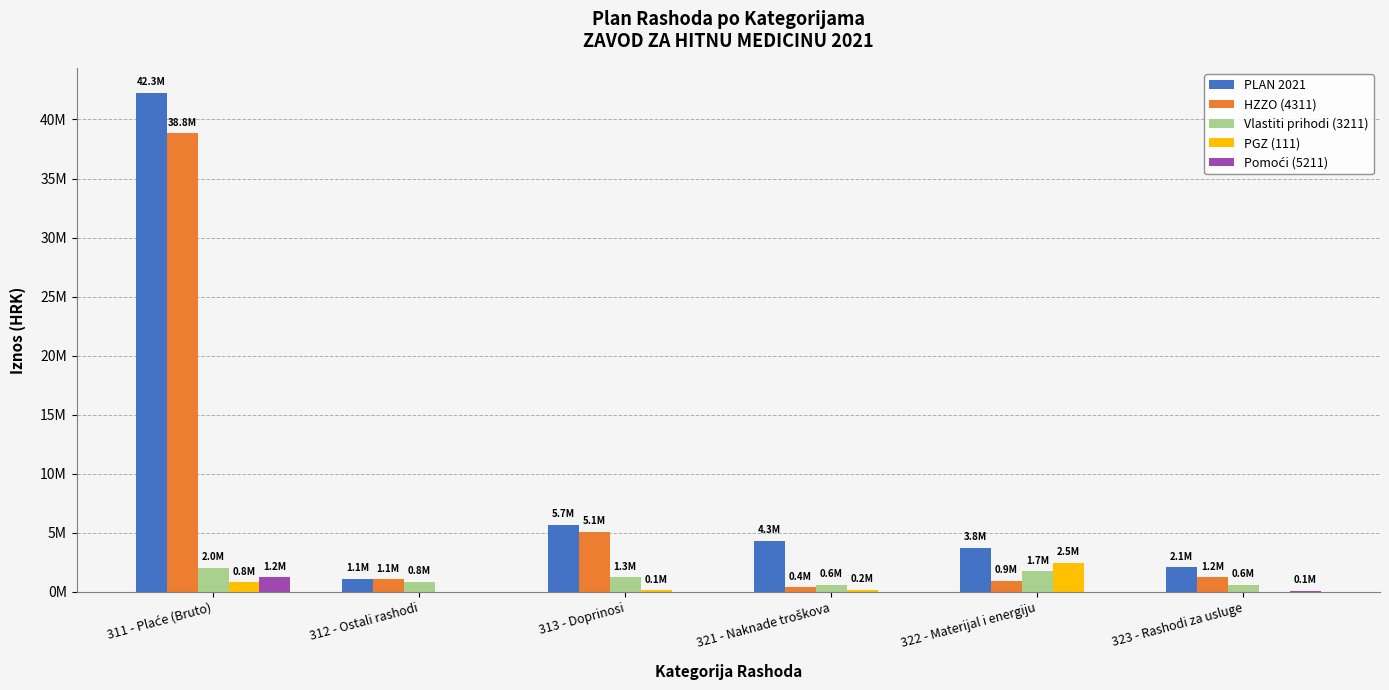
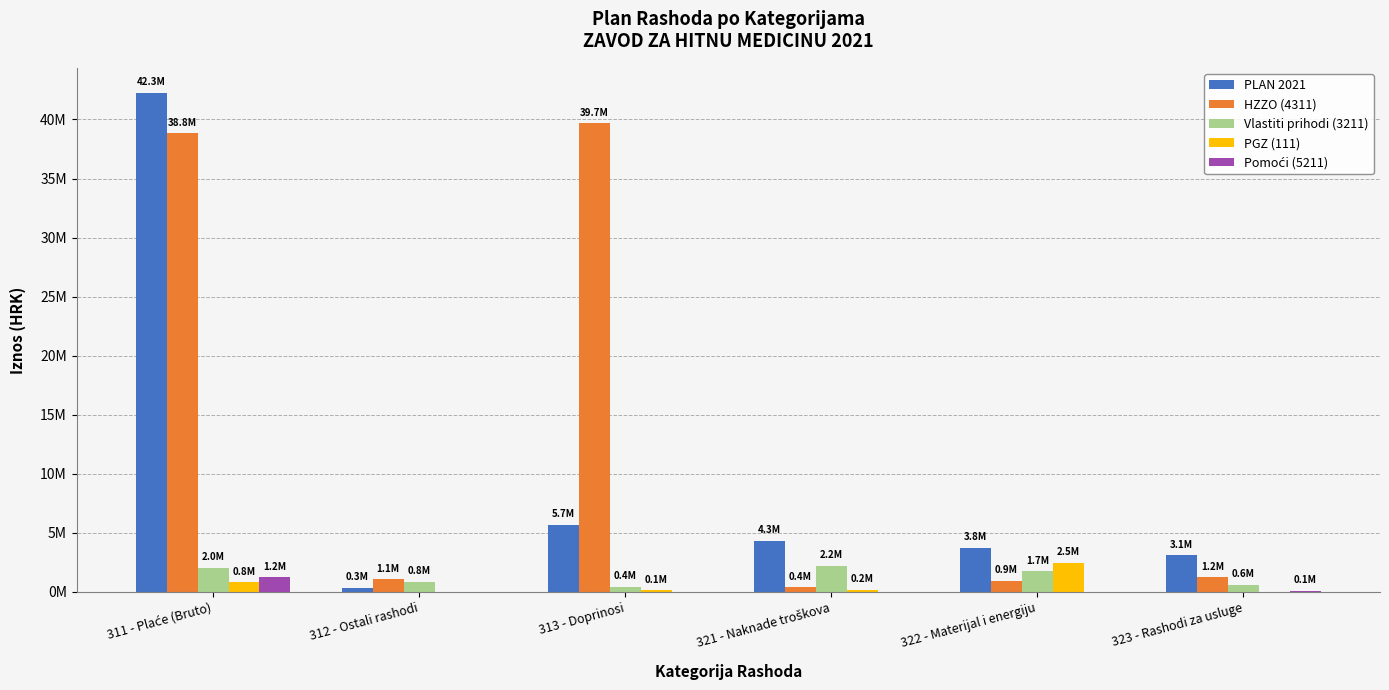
PLAN 2021, 312 - Ostali rashodi: 1.1M -> 0.3M
HZZO (4311), 313 - Doprinosi: 5.1M -> 39.7M
Vlastiti prihodi (3211), 313 - Doprinosi: 1.3M -> 0.4M
Vlastiti prihodi (3211), 321 - Naknade troškova: 0.6M -> 2.2M
PLAN 2021, 323 - Rashodi za usluge: 2.1M -> 3.1M
